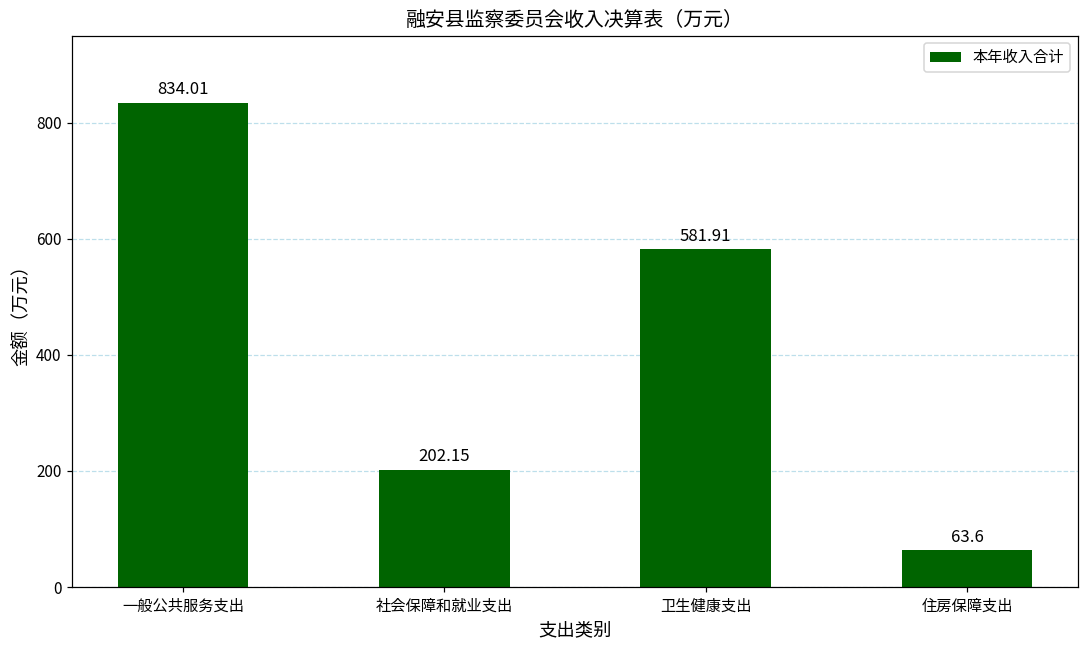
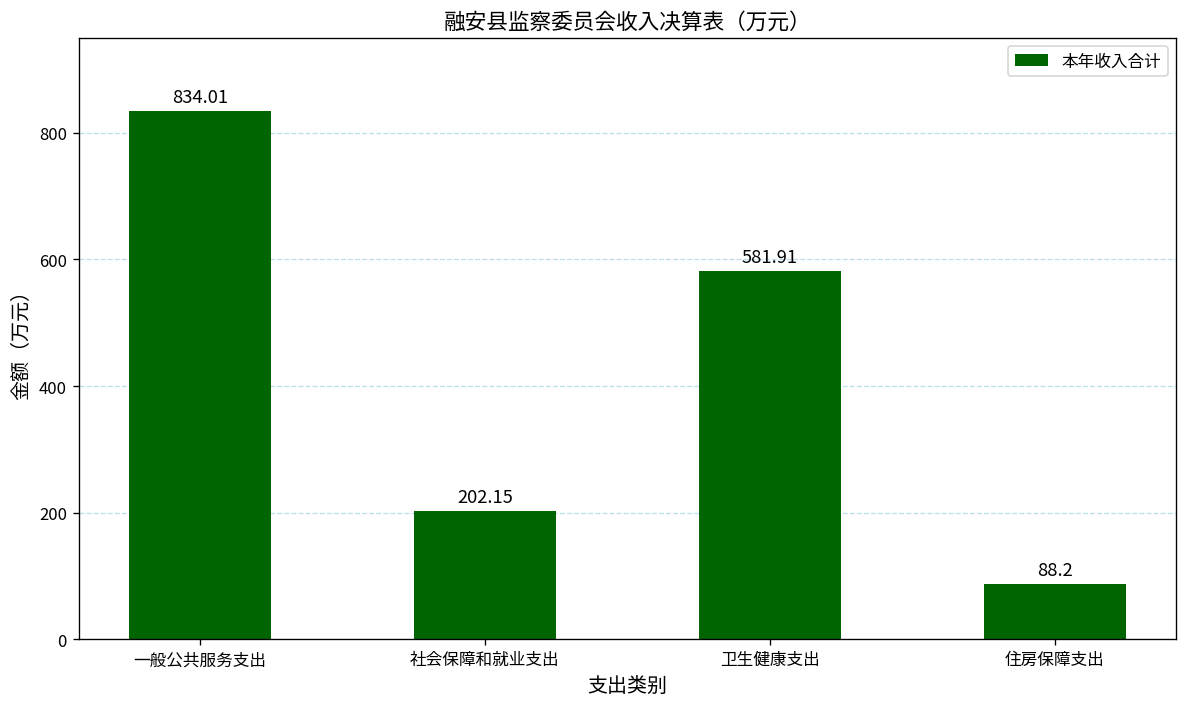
住房保障支出: 63.6 -> 88.2
